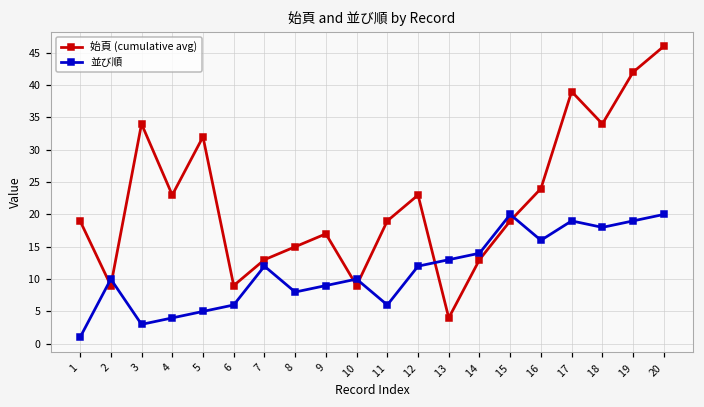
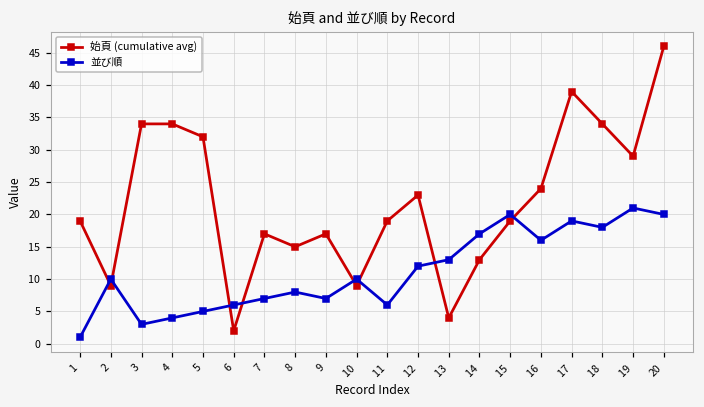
始頁 (cumulative avg), 4: 23 -> 34
始頁 (cumulative avg), 6: 9 -> 2
始頁 (cumulative avg), 7: 13 -> 17
並び順, 7: 12 -> 7
並び順, 9: 9 -> 7
並び順, 14: 14 -> 17
始頁 (cumulative avg), 19: 42 -> 29
並び順, 19: 19 -> 21
